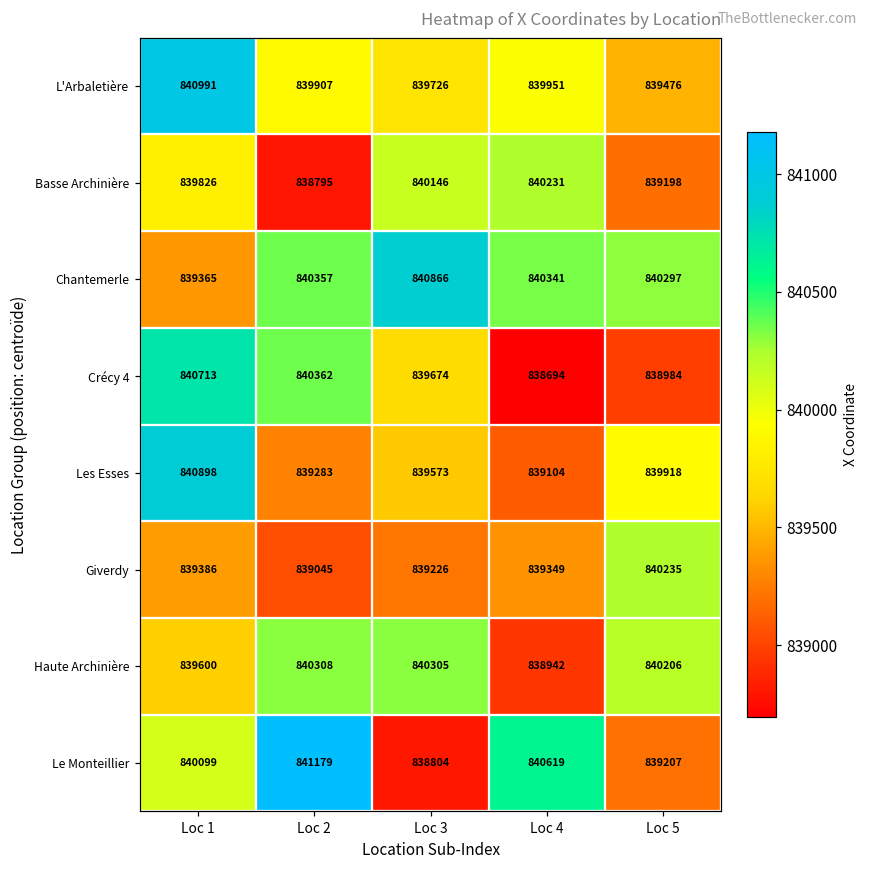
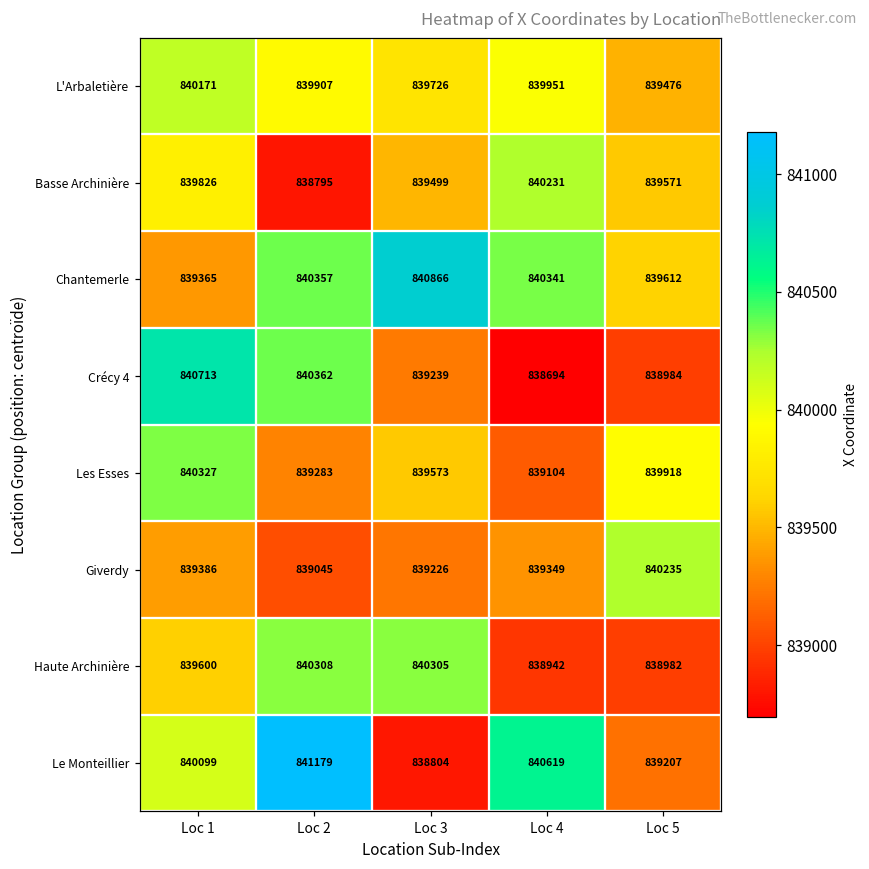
L'Arbaletière, Loc 1: 840991 -> 840171
Basse Archinière, Loc 3: 840146 -> 839499
Basse Archinière, Loc 5: 839198 -> 839571
Chantemerle, Loc 5: 840297 -> 839612
Crécy 4, Loc 3: 839674 -> 839239
Les Esses, Loc 1: 840898 -> 840327
Haute Archinière, Loc 5: 840206 -> 838982
